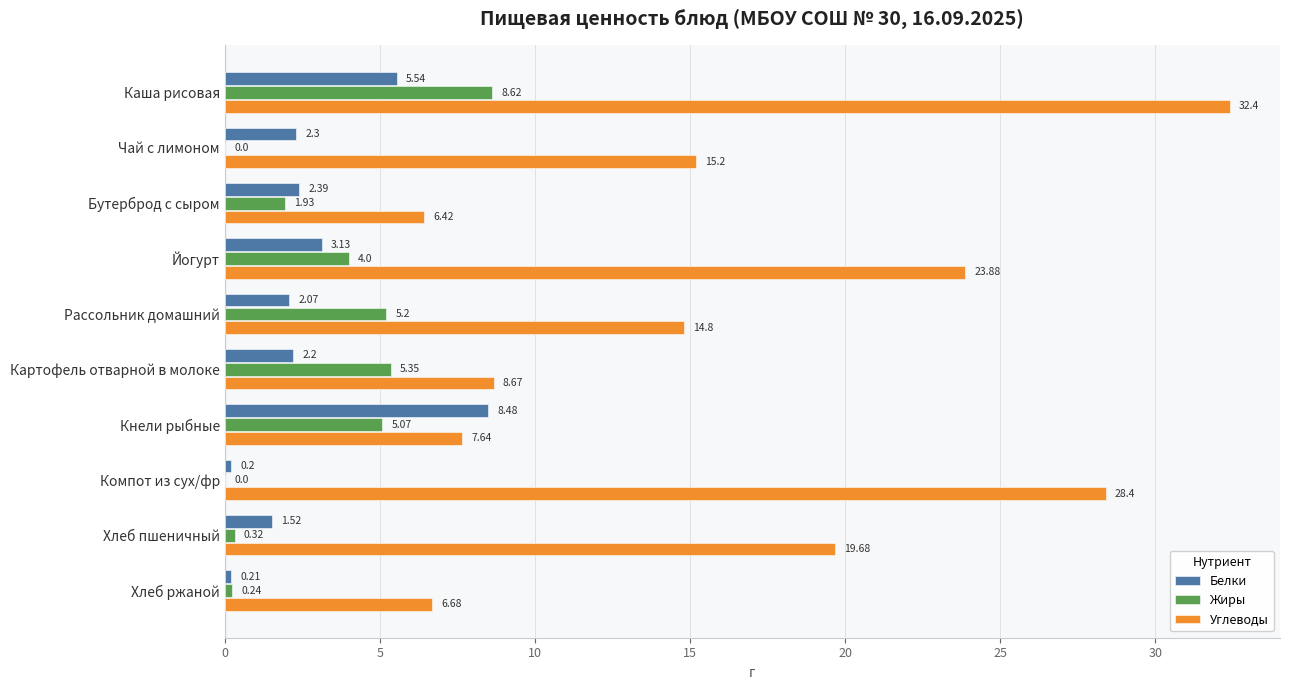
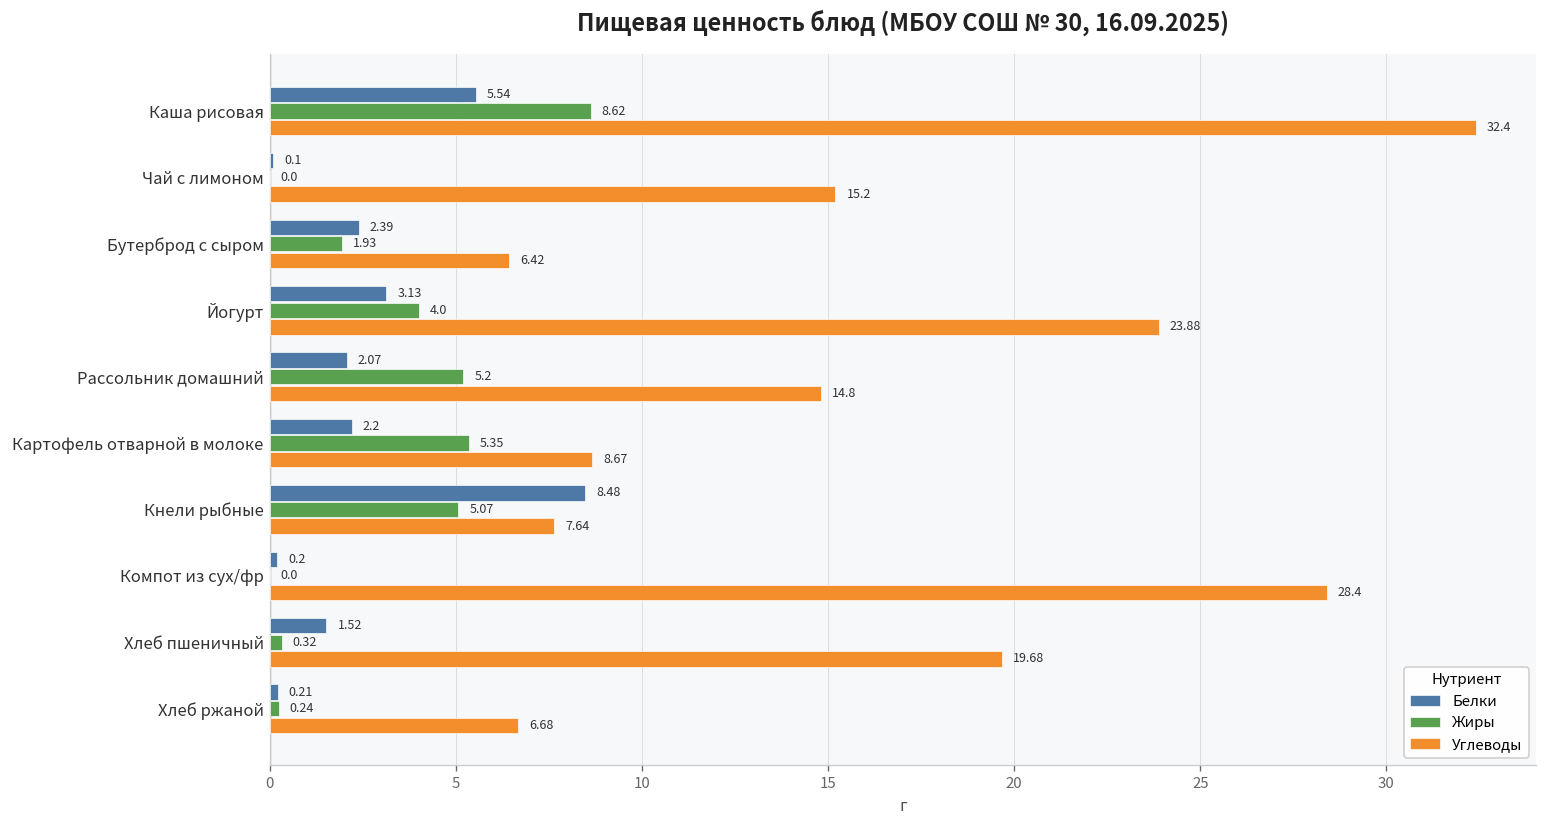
Белки, Чай с лимоном: 2.3 -> 0.1
